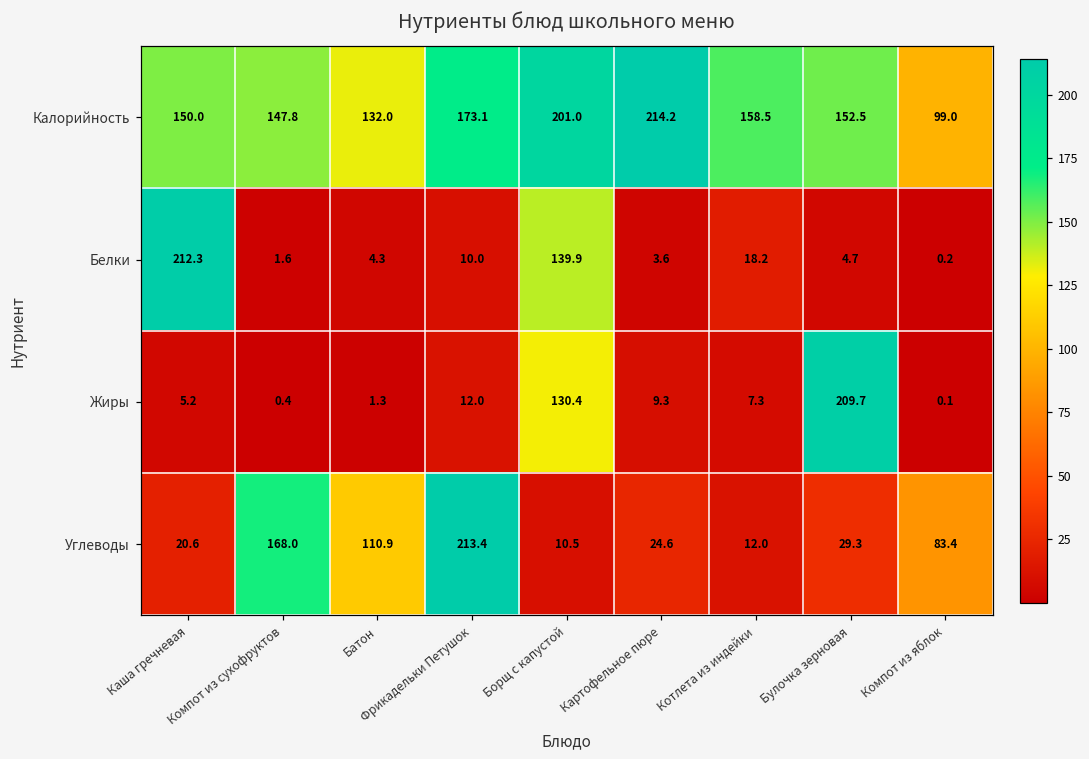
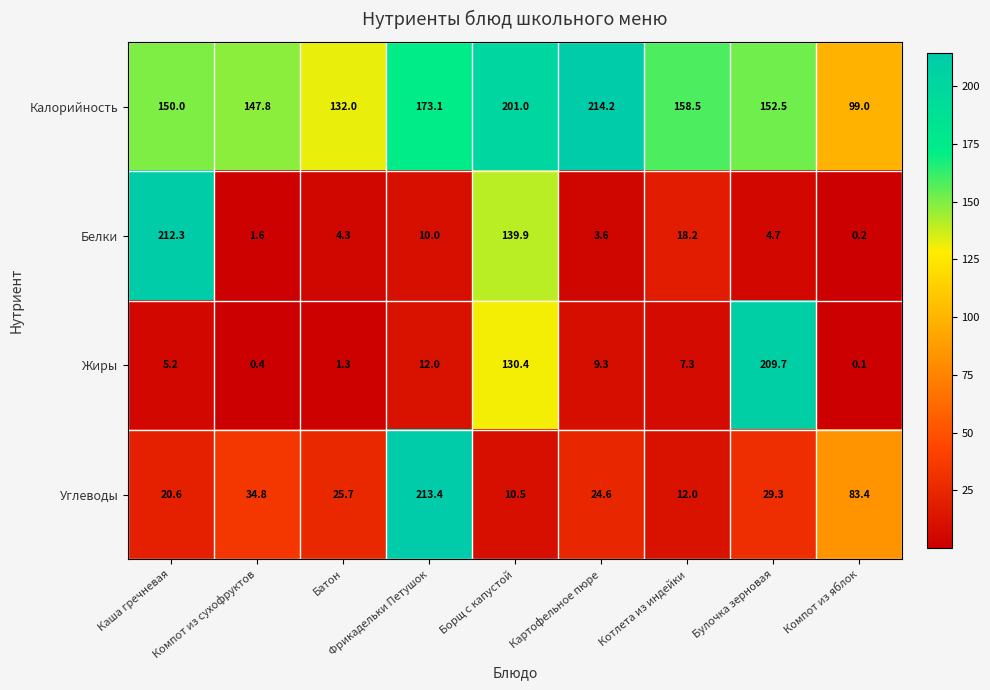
Углеводы, Компот из сухофруктов: 168.0 -> 34.8
Углеводы, Батон: 110.9 -> 25.7
